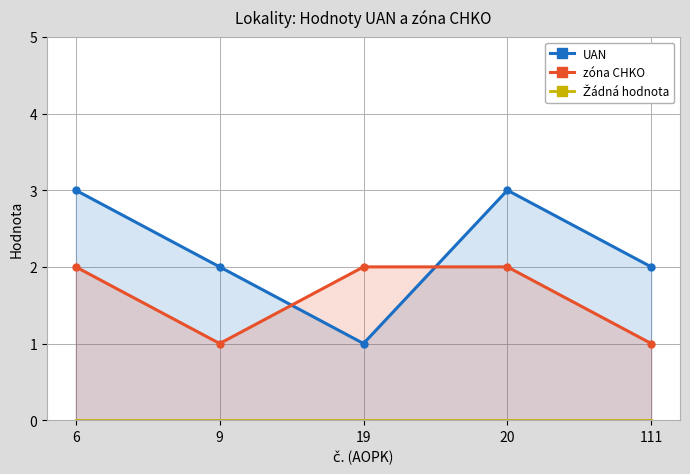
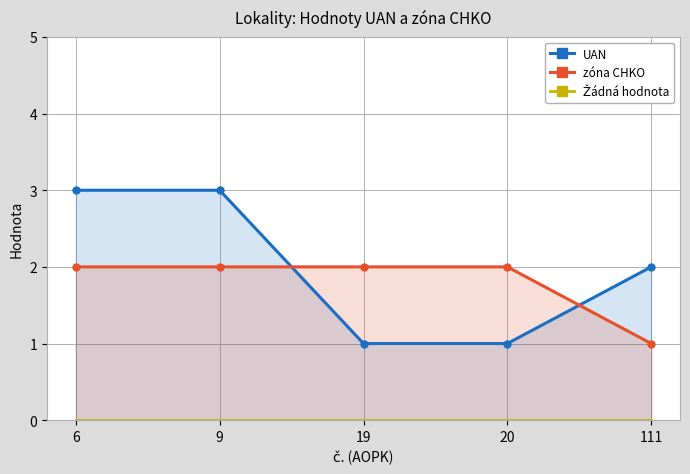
UAN, 9: 2 -> 3
zóna CHKO, 9: 1 -> 2
UAN, 20: 3 -> 1
